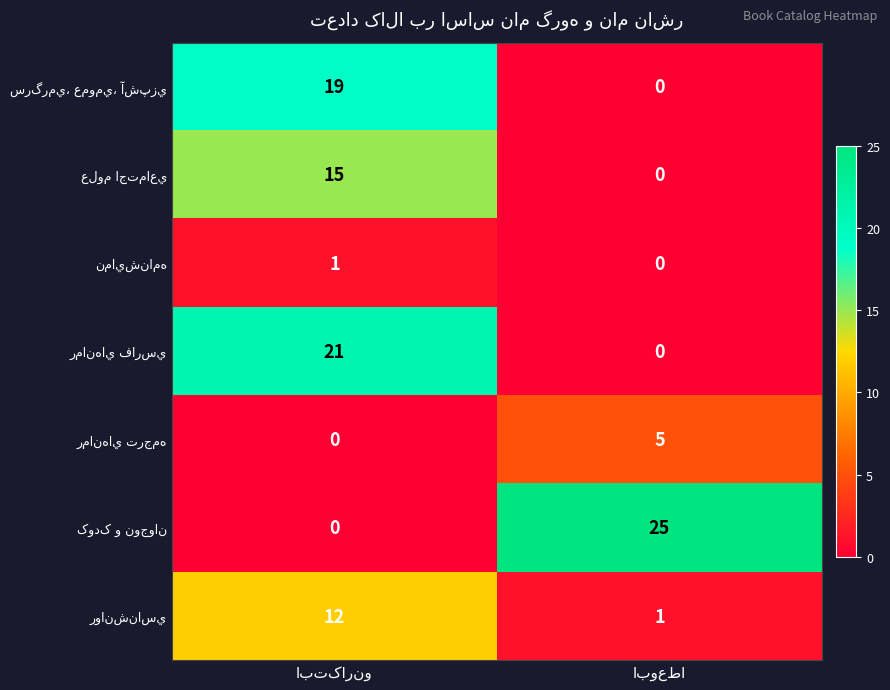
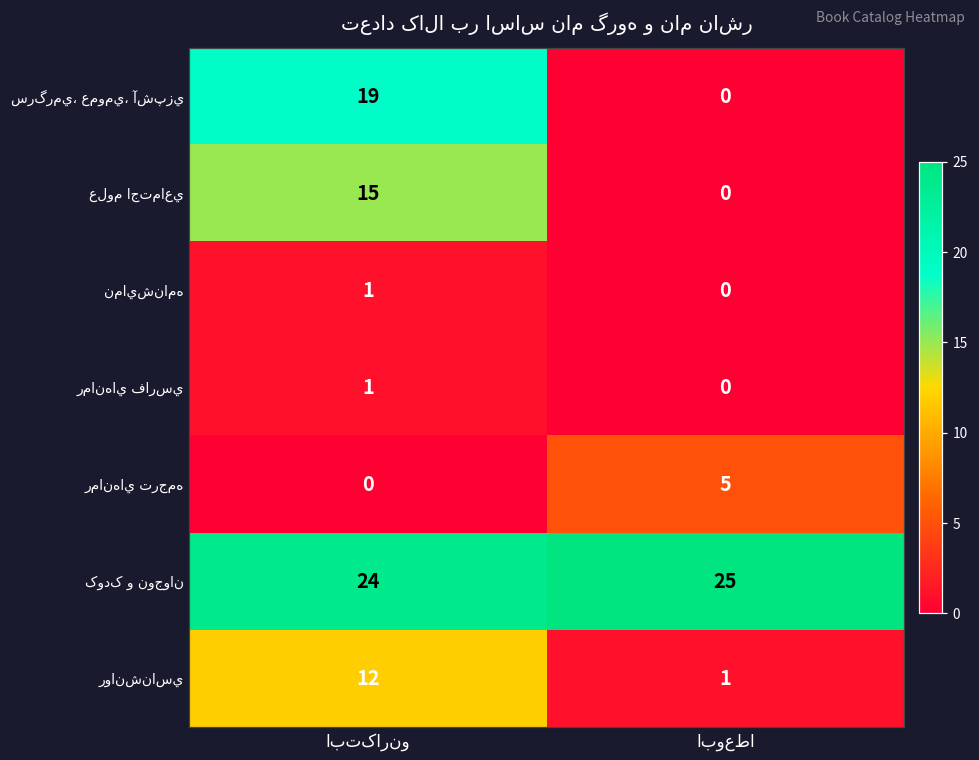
رمان‌هاي فارسي, ابتکارنو: 21 -> 1
کودک و نوجوان, ابتکارنو: 0 -> 24
